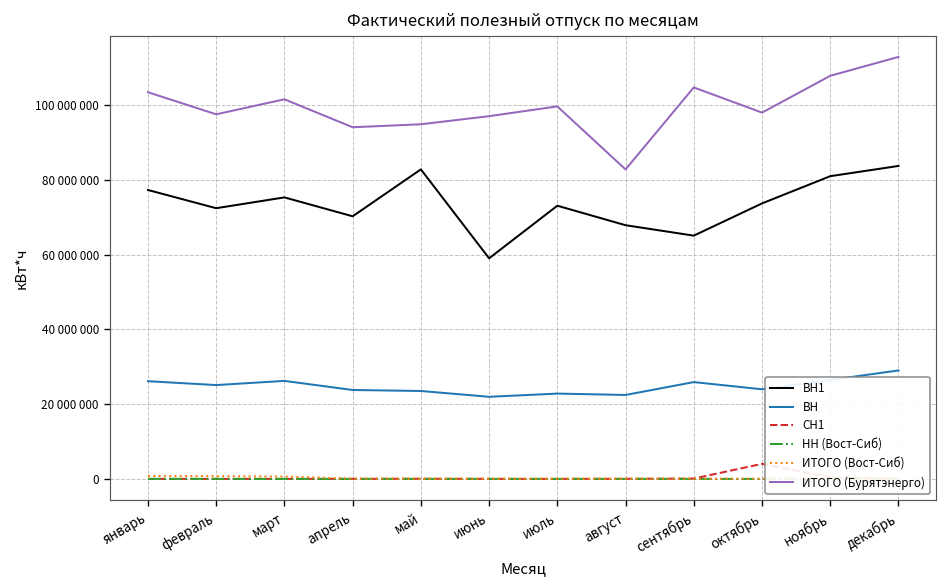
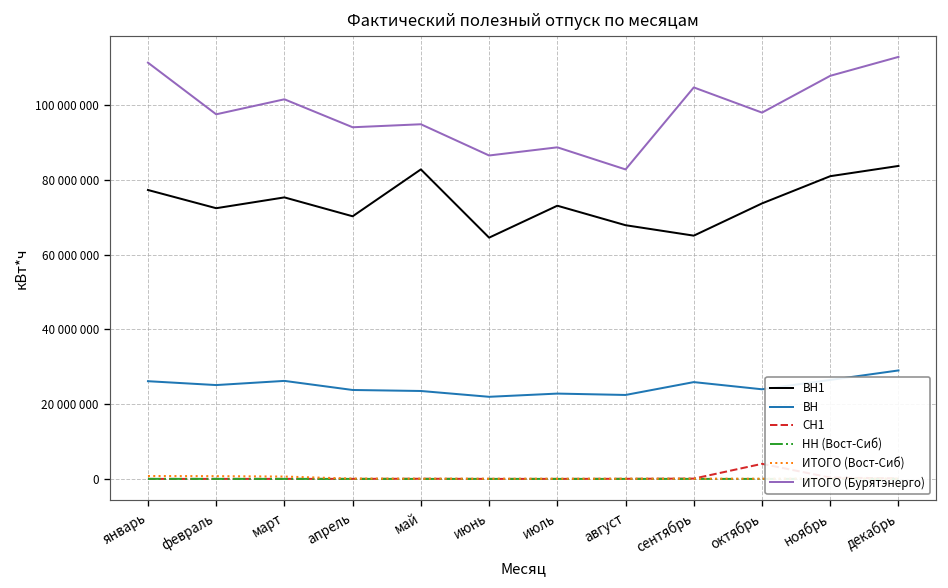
ИТОГО (Бурятэнерго), январь: 104000000 -> 111000000
ВН1, июнь: 59000000 -> 65000000
ИТОГО (Бурятэнерго), июнь: 97000000 -> 87000000
ИТОГО (Бурятэнерго), июль: 100000000 -> 89000000
